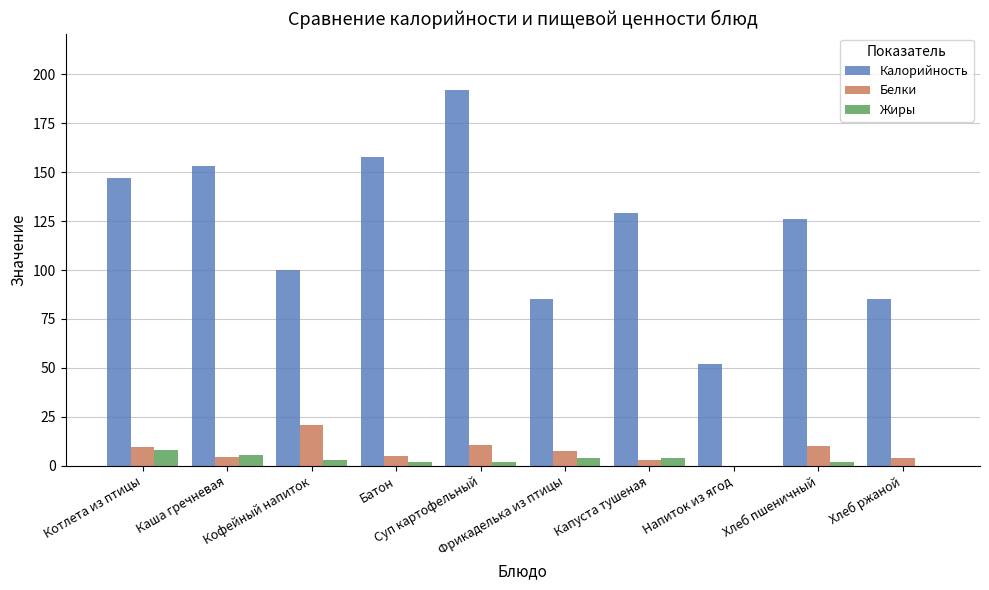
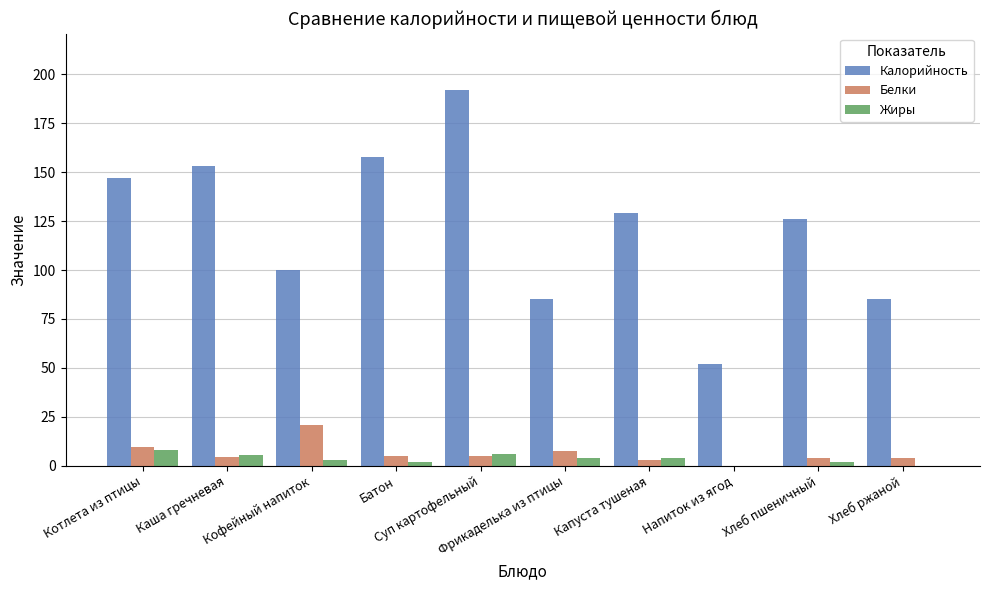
Белки, Суп картофельный: 10 -> 5
Жиры, Суп картофельный: 2 -> 6
Белки, Хлеб пшеничный: 10 -> 4
